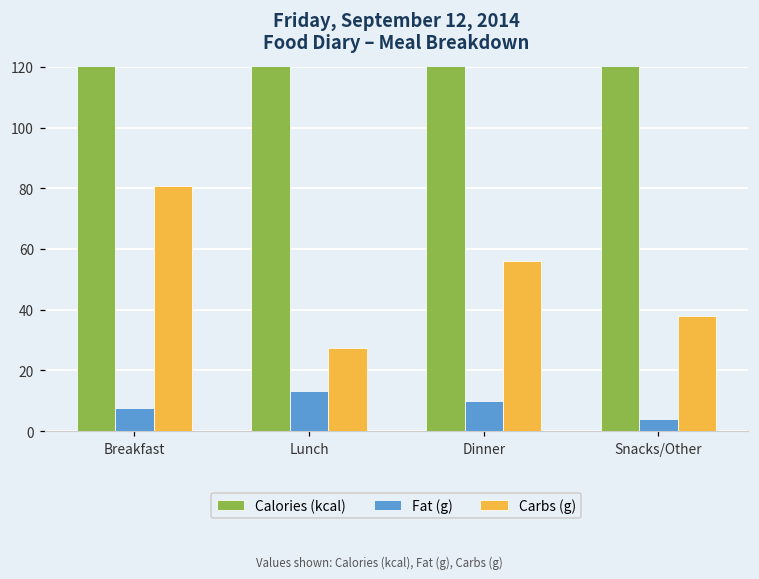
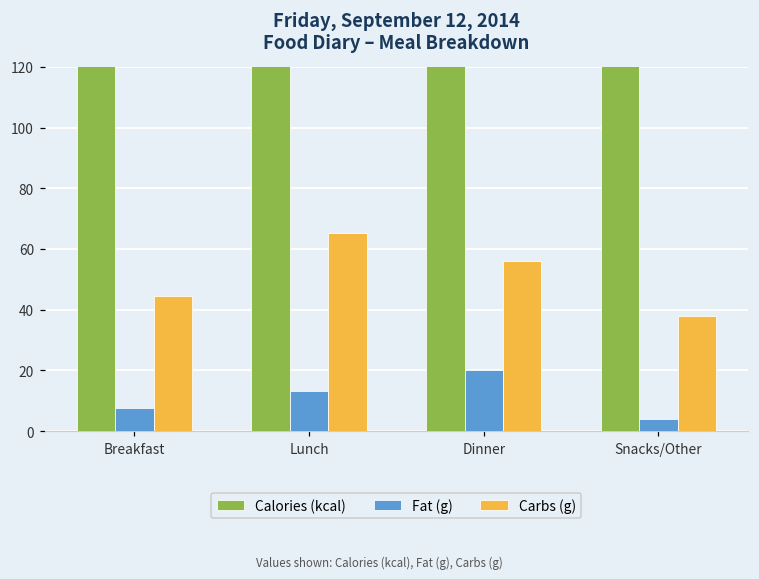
Carbs (g), Breakfast: 81 -> 45
Carbs (g), Lunch: 27 -> 65
Fat (g), Dinner: 10 -> 20
